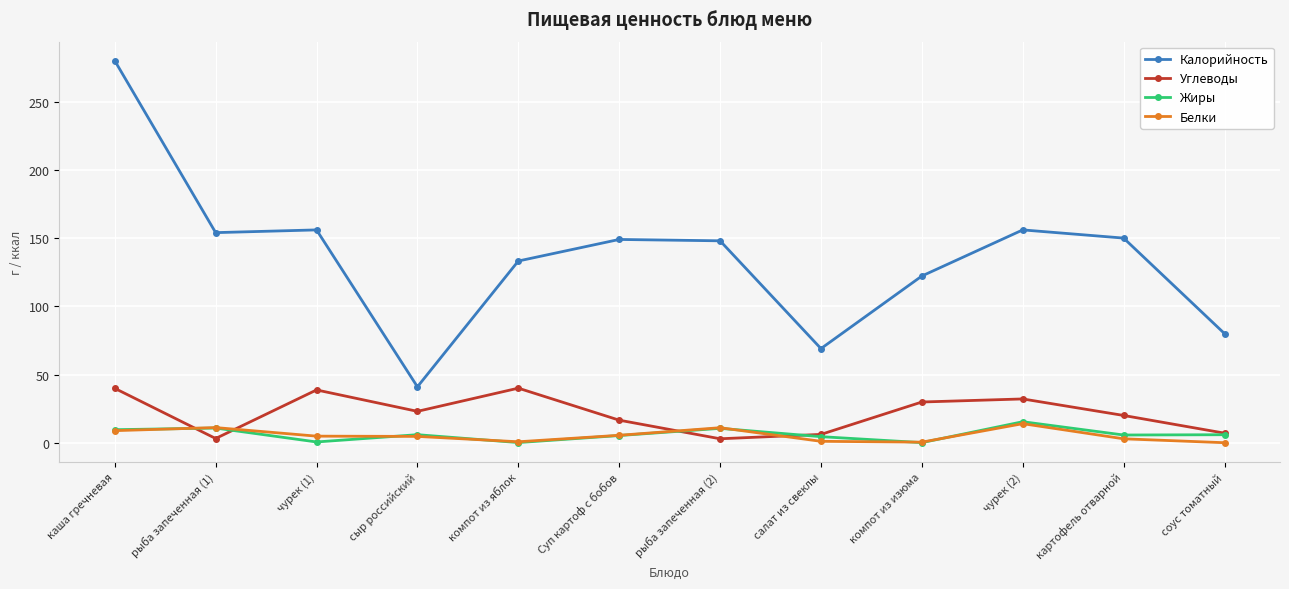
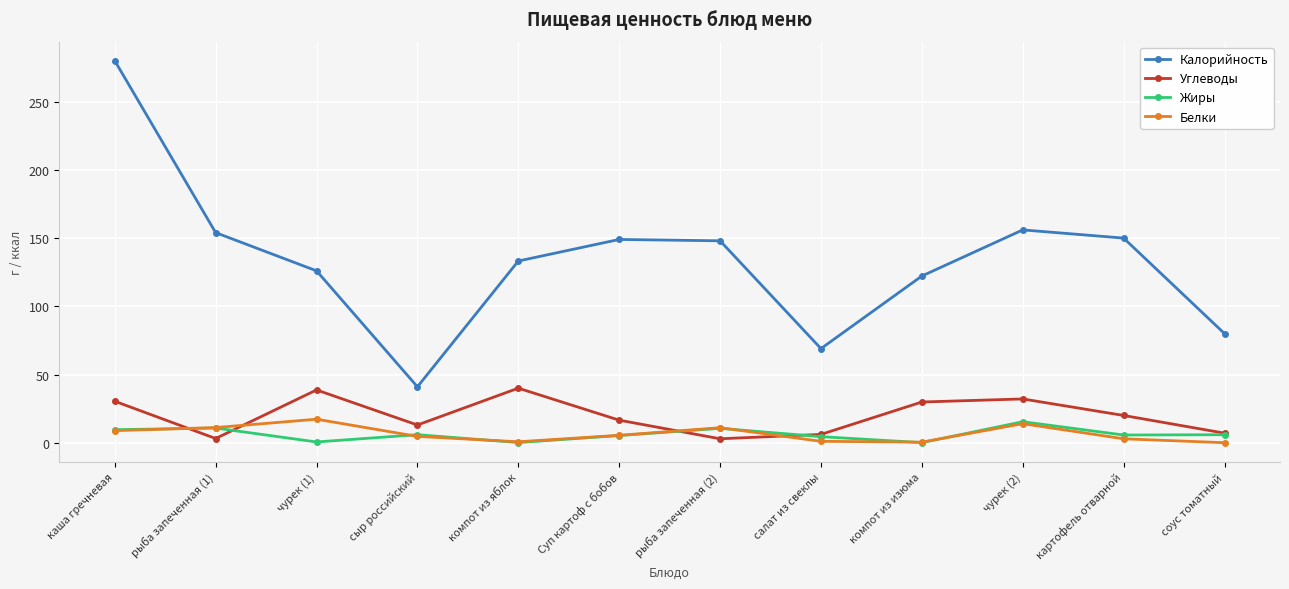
Углеводы, каша гречневая: 40 -> 30
Калорийность, чурек (1): 156 -> 126
Белки, чурек (1): 5 -> 17
Углеводы, сыр российский: 23 -> 13
